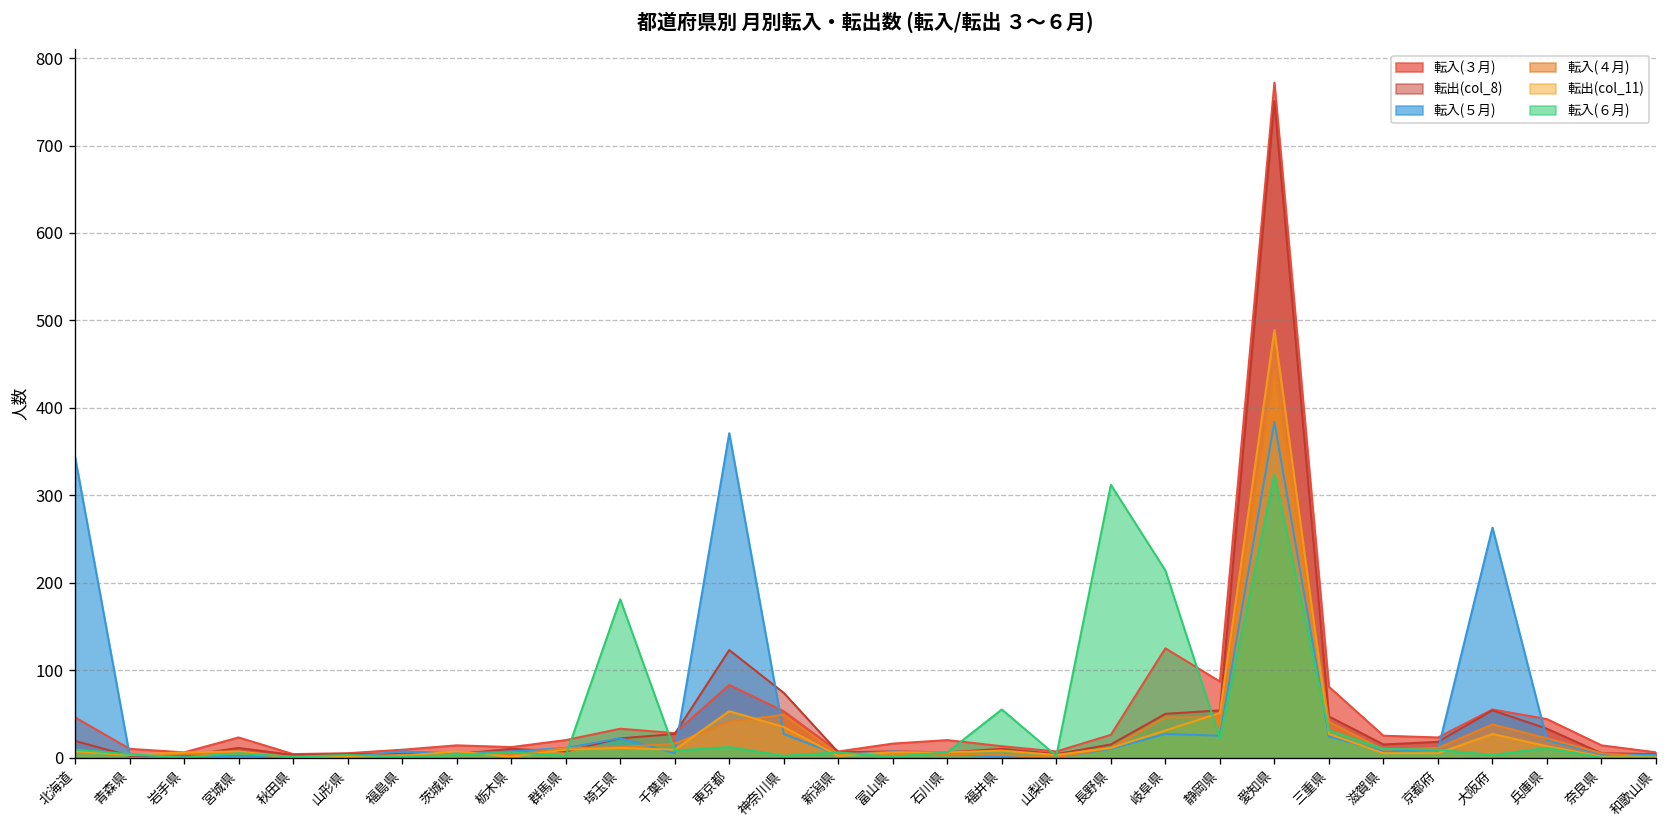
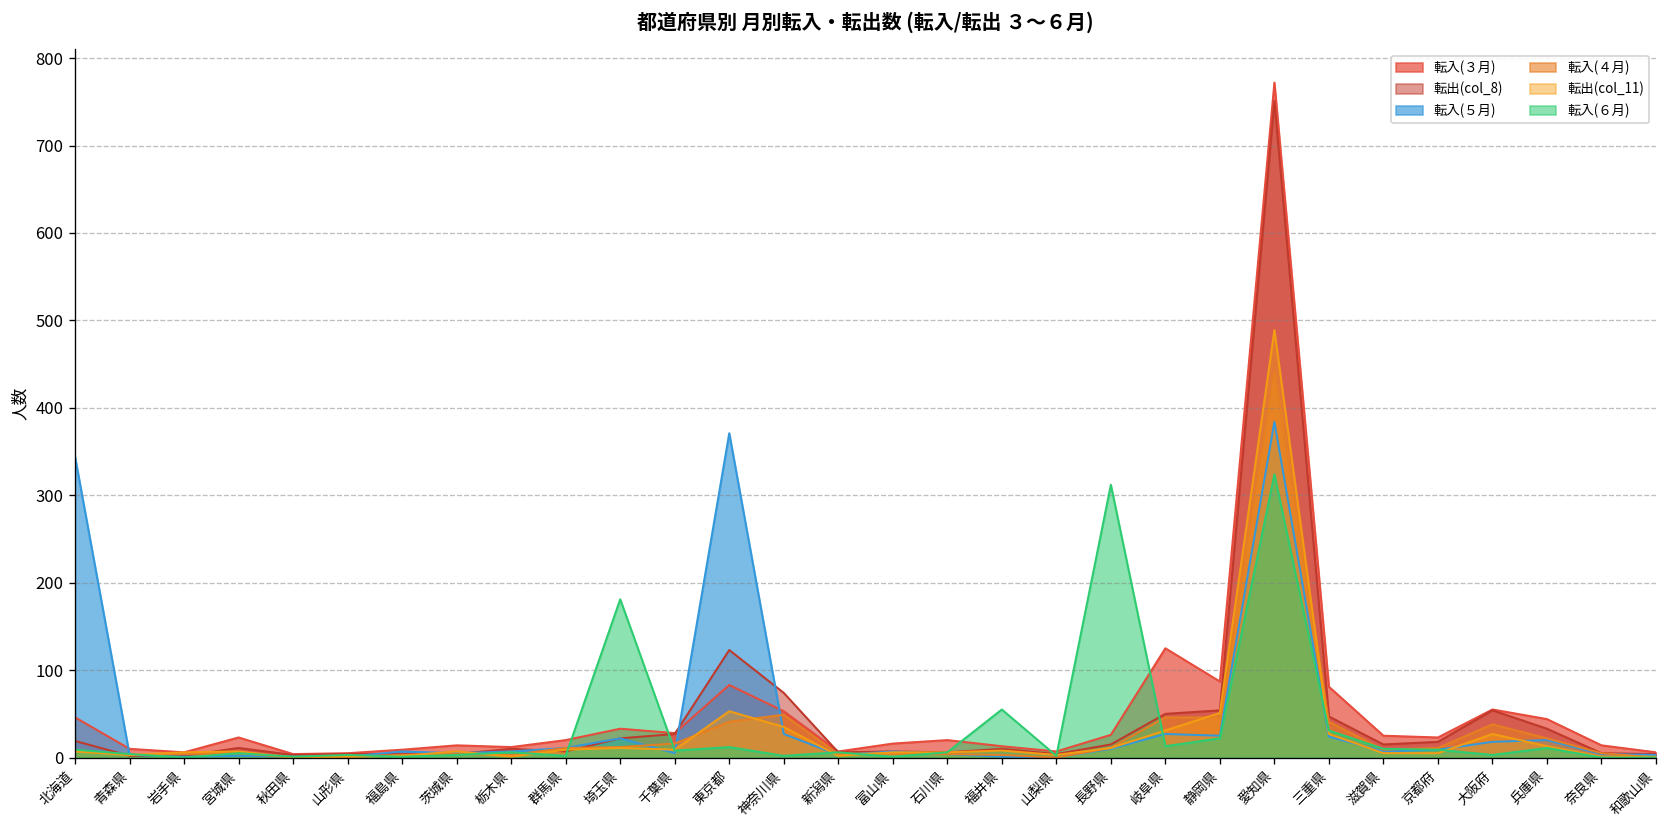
転入(６月), 岐阜県: 210 -> 10
転入(５月), 大阪府: 260 -> 20
